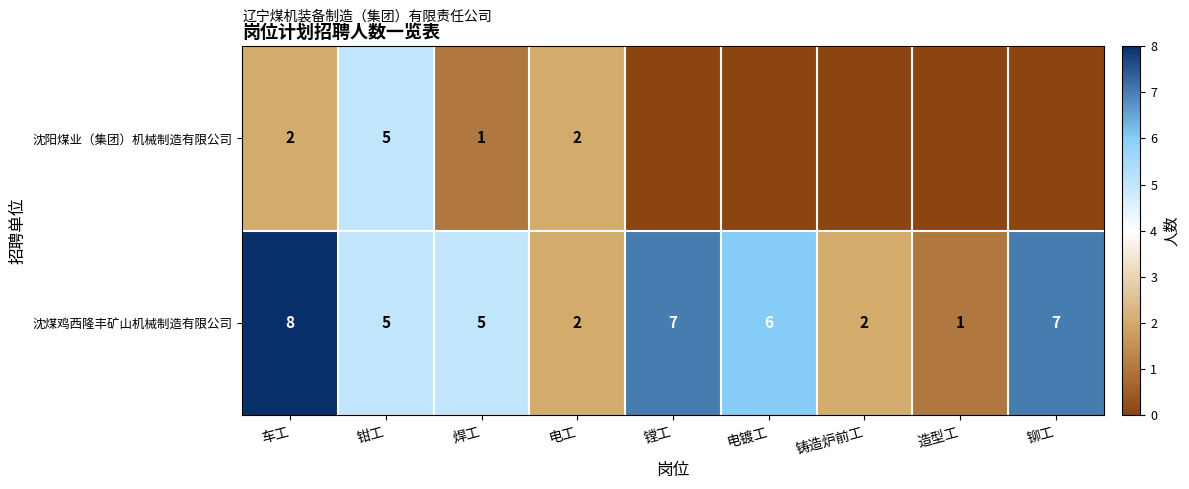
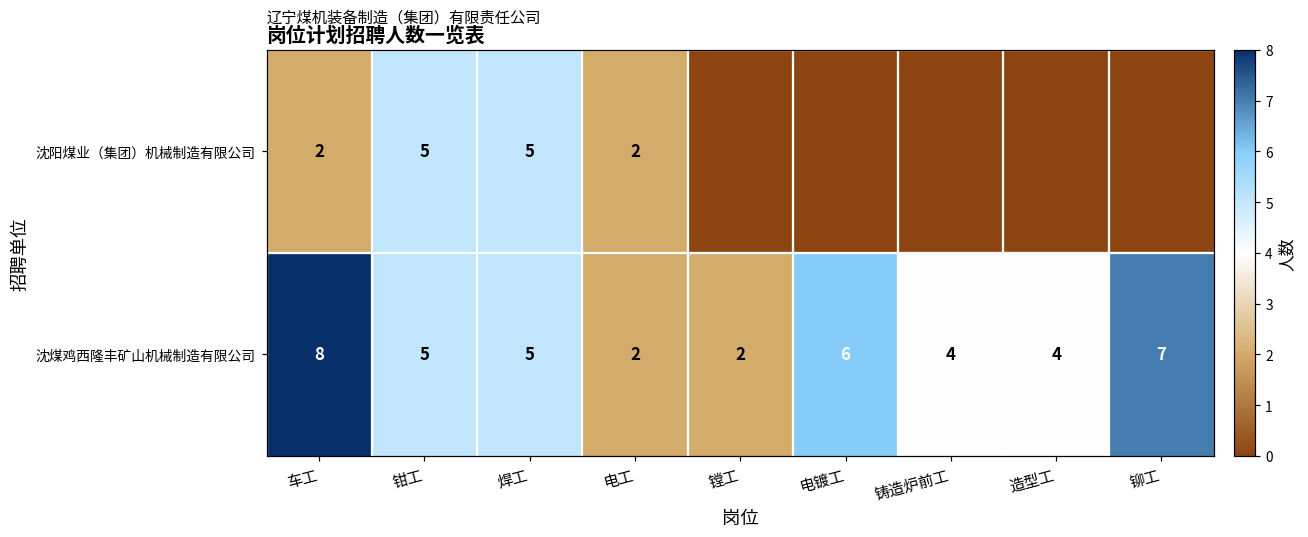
沈阳煤业（集团）机械制造有限公司, 焊工: 1 -> 5
沈煤鸡西隆丰矿山机械制造有限公司, 镗工: 7 -> 2
沈煤鸡西隆丰矿山机械制造有限公司, 铸造炉前工: 2 -> 4
沈煤鸡西隆丰矿山机械制造有限公司, 造型工: 1 -> 4
